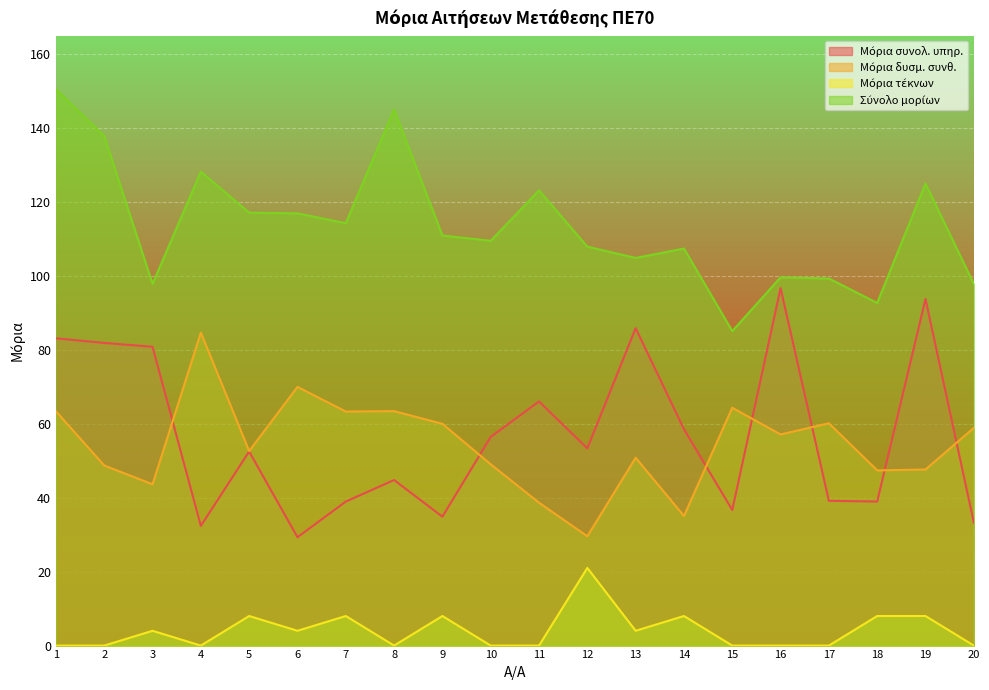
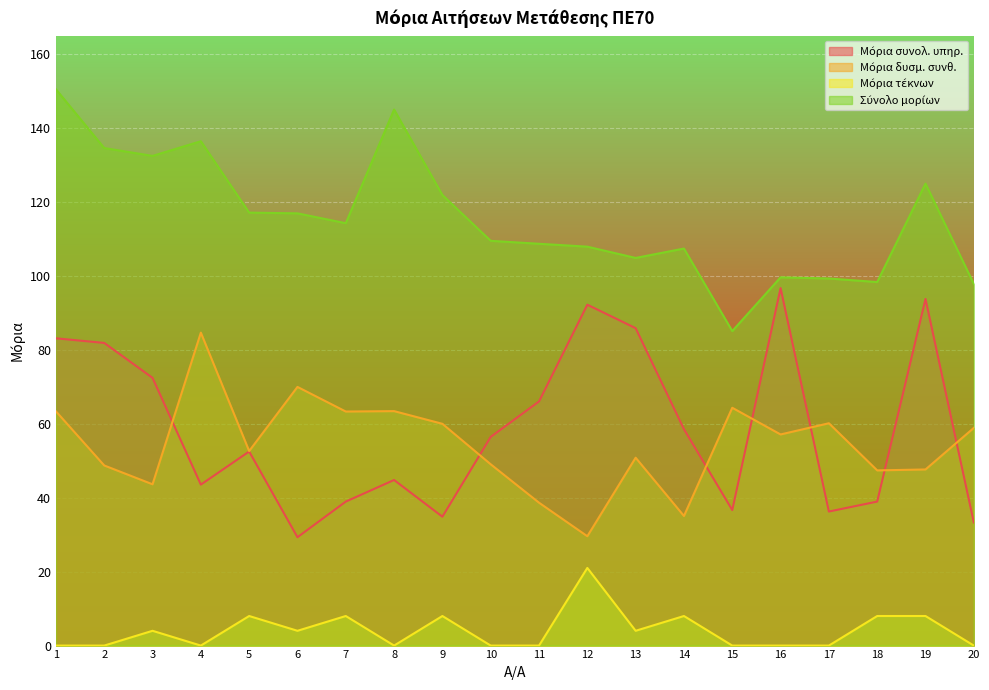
Σύνολο μορίων, 2: 138 -> 135
Μόρια συνολ. υπηρ., 3: 81 -> 72
Σύνολο μορίων, 3: 98 -> 132
Μόρια συνολ. υπηρ., 4: 32 -> 44
Σύνολο μορίων, 4: 128 -> 136
Σύνολο μορίων, 9: 111 -> 122
Σύνολο μορίων, 11: 123 -> 109
Μόρια συνολ. υπηρ., 12: 53 -> 92
Μόρια συνολ. υπηρ., 17: 39 -> 36
Σύνολο μορίων, 18: 93 -> 98
